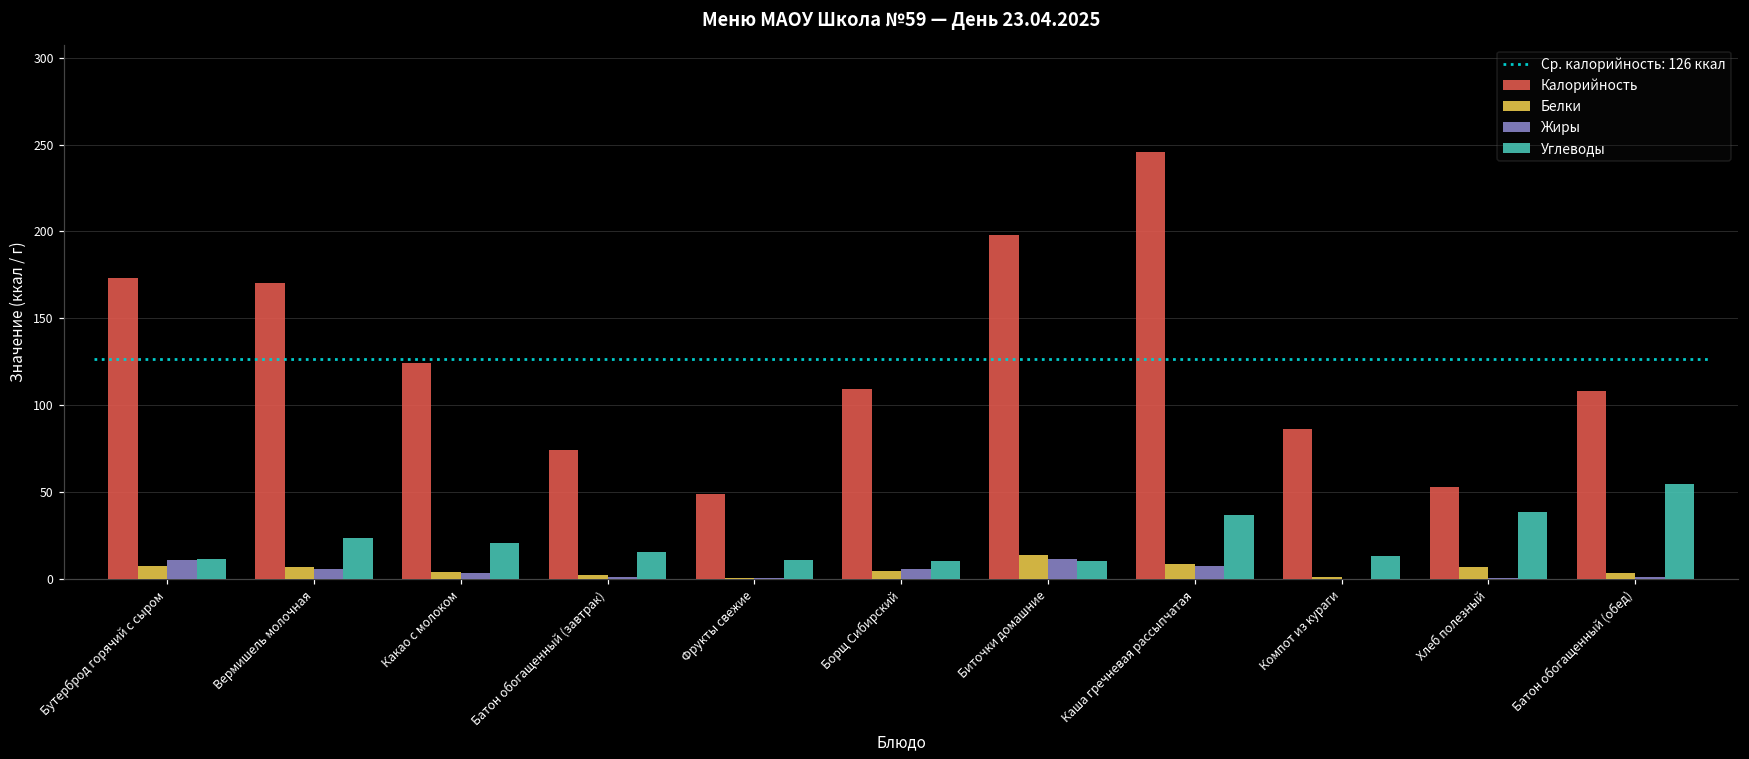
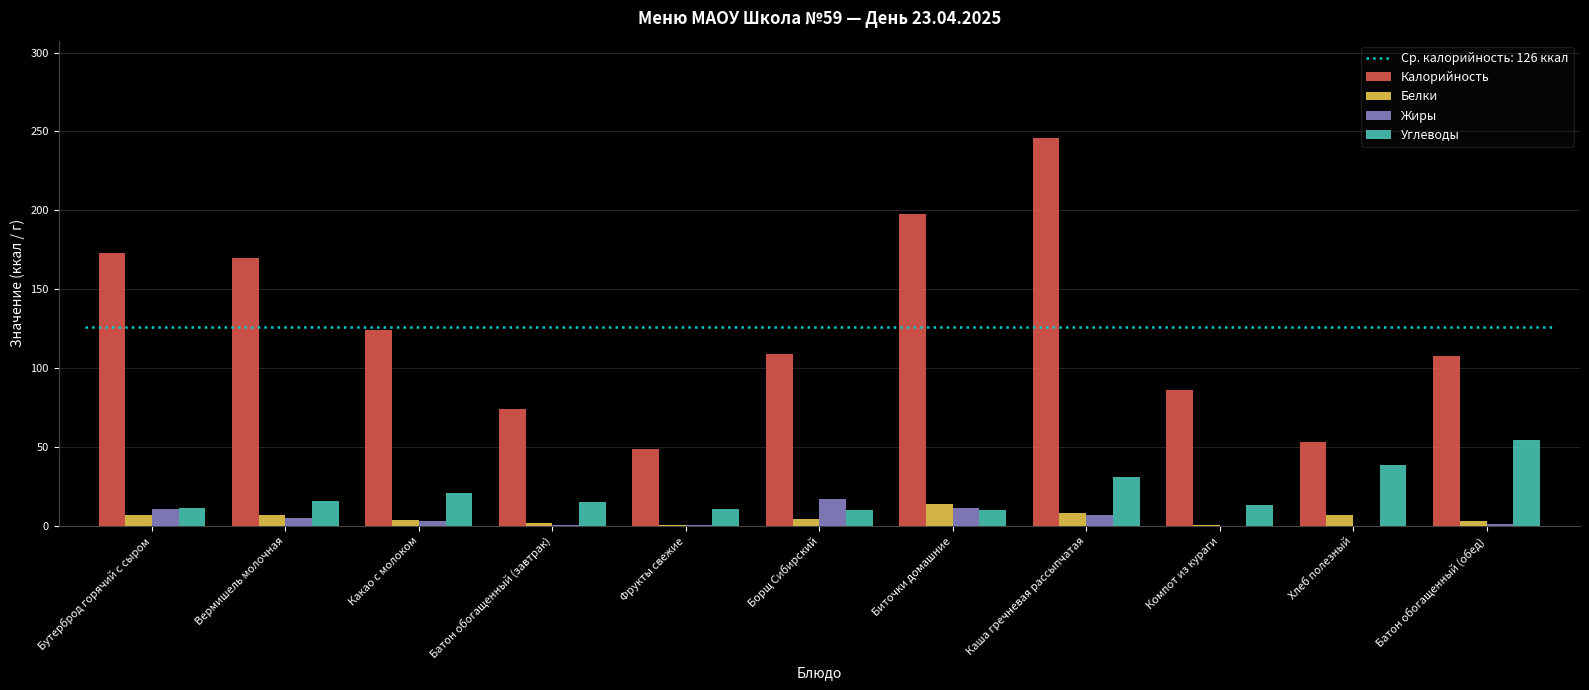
Углеводы, Вермишель молочная: 23 -> 16
Жиры, Борщ Сибирский: 6 -> 17
Углеводы, Каша гречневая рассыпчатая: 37 -> 31
